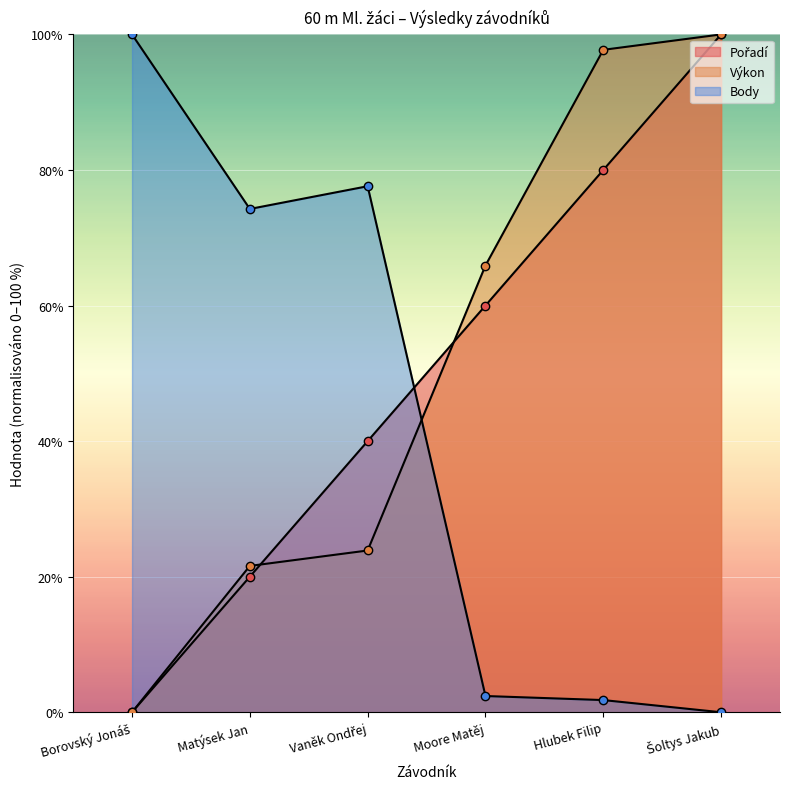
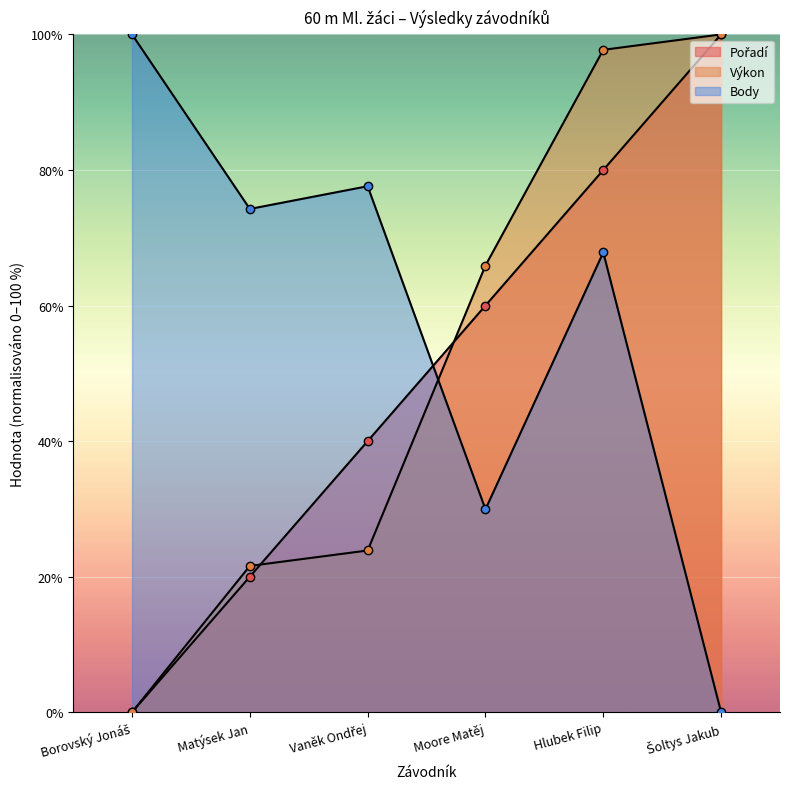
Body, Moore Matěj: 2% -> 30%
Body, Hlubek Filip: 2% -> 68%
